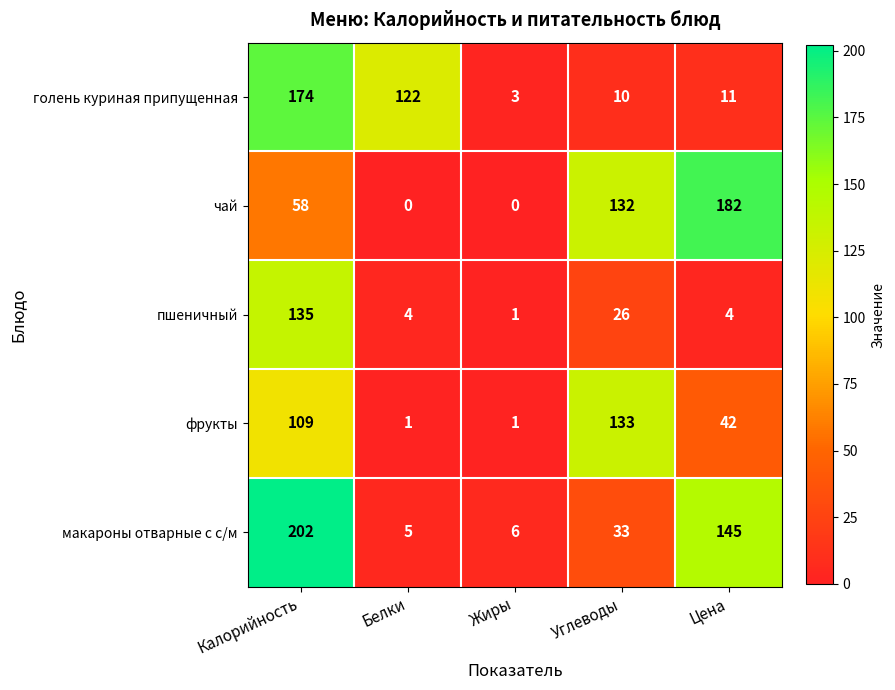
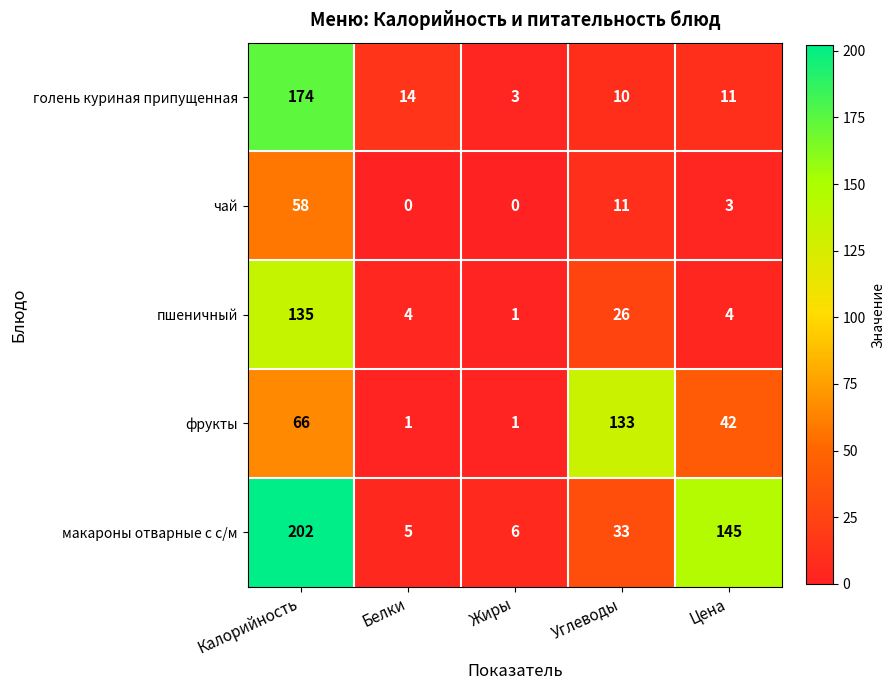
голень куриная припущенная, Белки: 122 -> 14
чай, Углеводы: 132 -> 11
чай, Цена: 182 -> 3
фрукты, Калорийность: 109 -> 66
